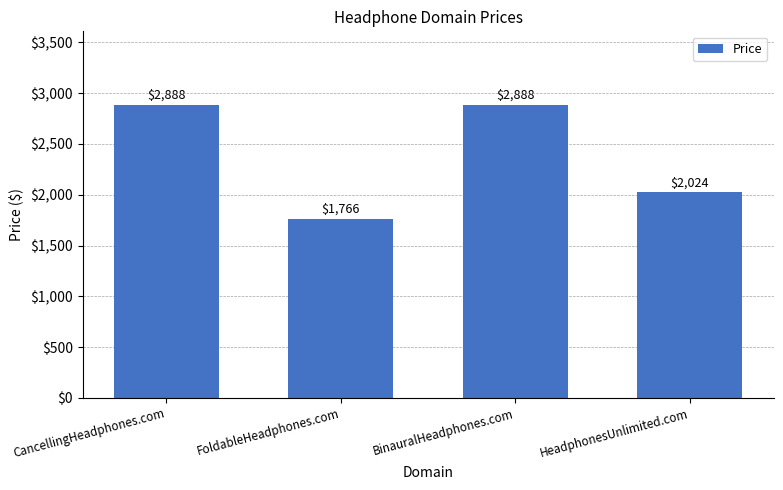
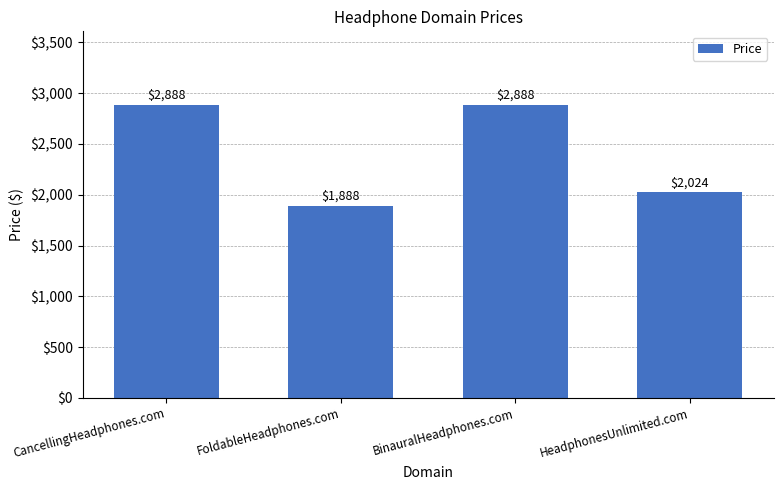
FoldableHeadphones.com: $1,766 -> $1,888
